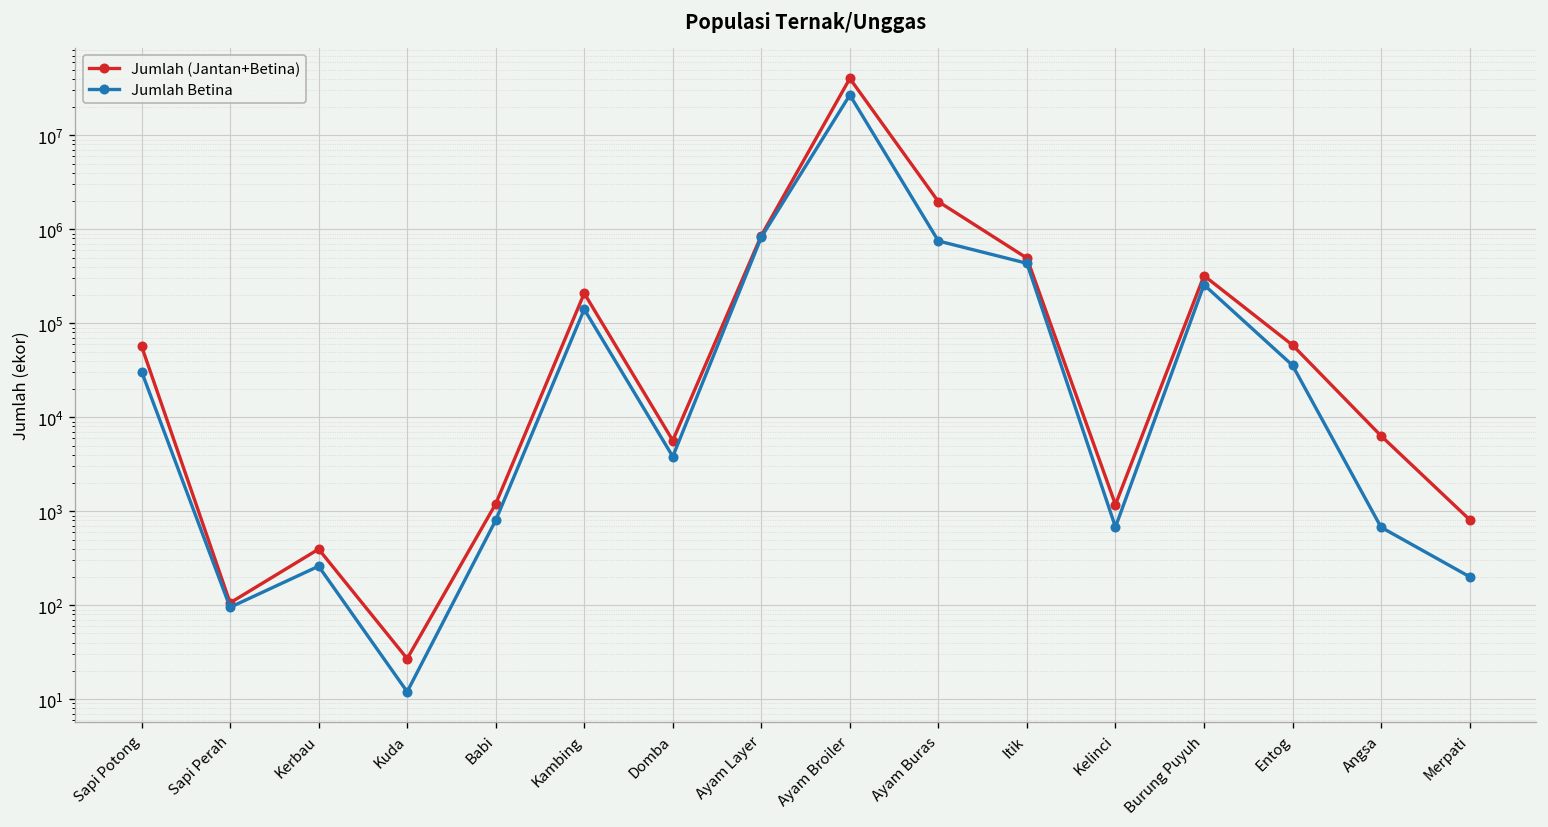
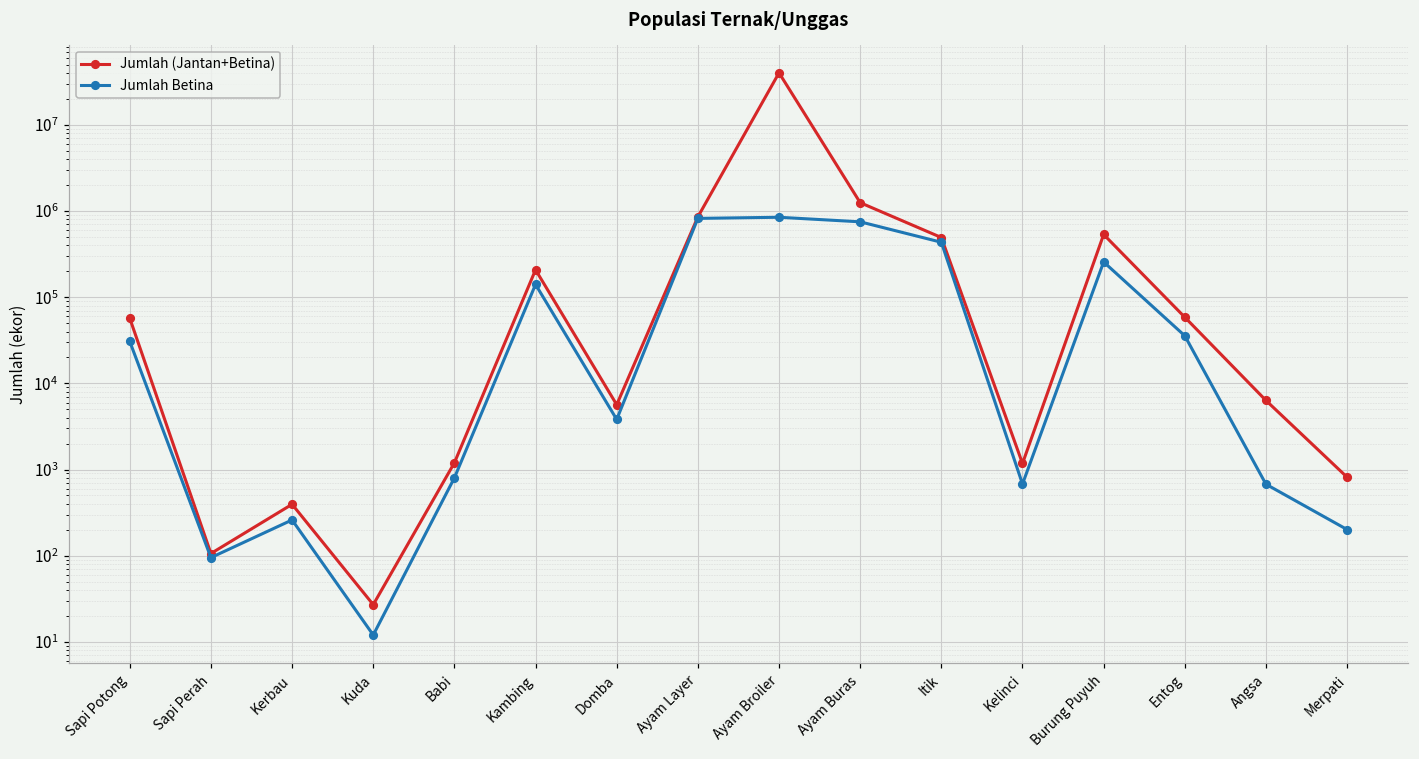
Jumlah Betina, Ayam Broiler: 27000000 -> 800000
Jumlah (Jantan+Betina), Ayam Buras: 2000000 -> 1300000
Jumlah (Jantan+Betina), Burung Puyuh: 320000 -> 500000
